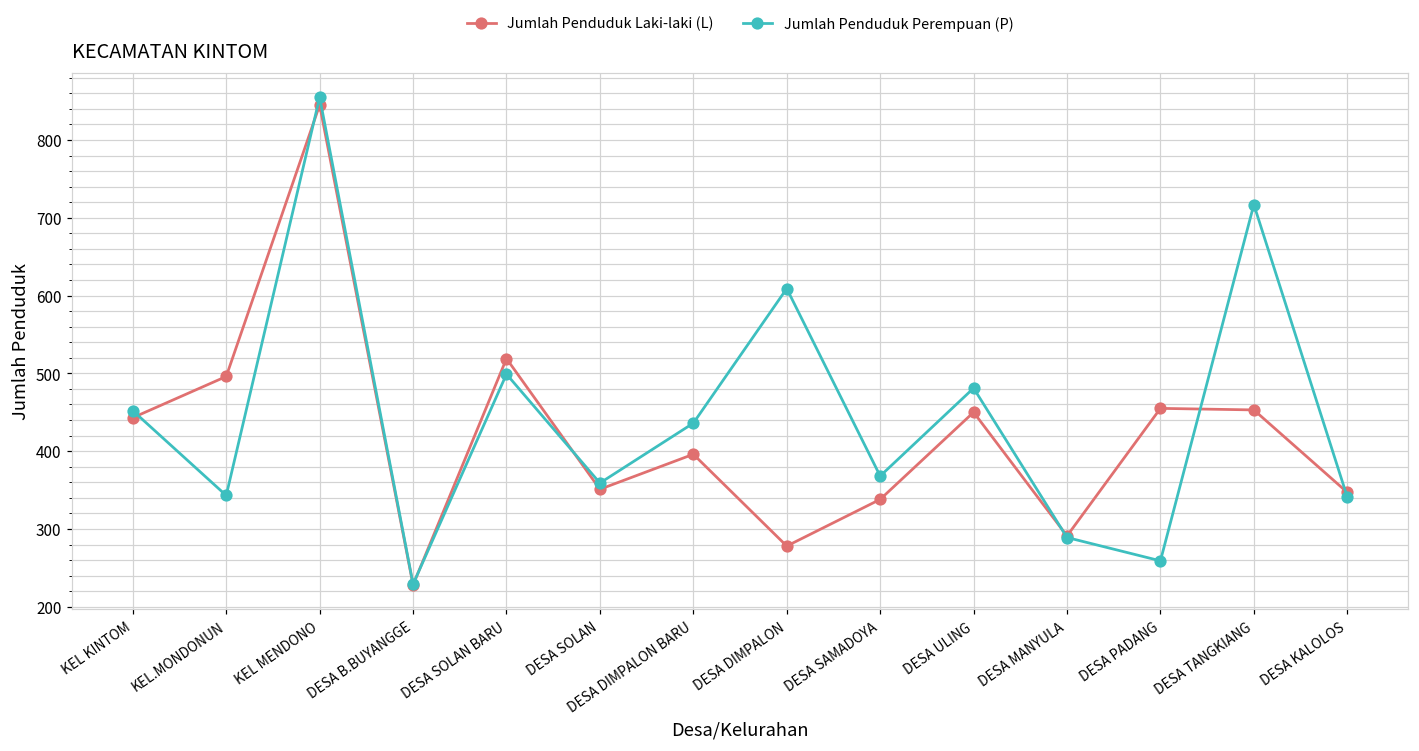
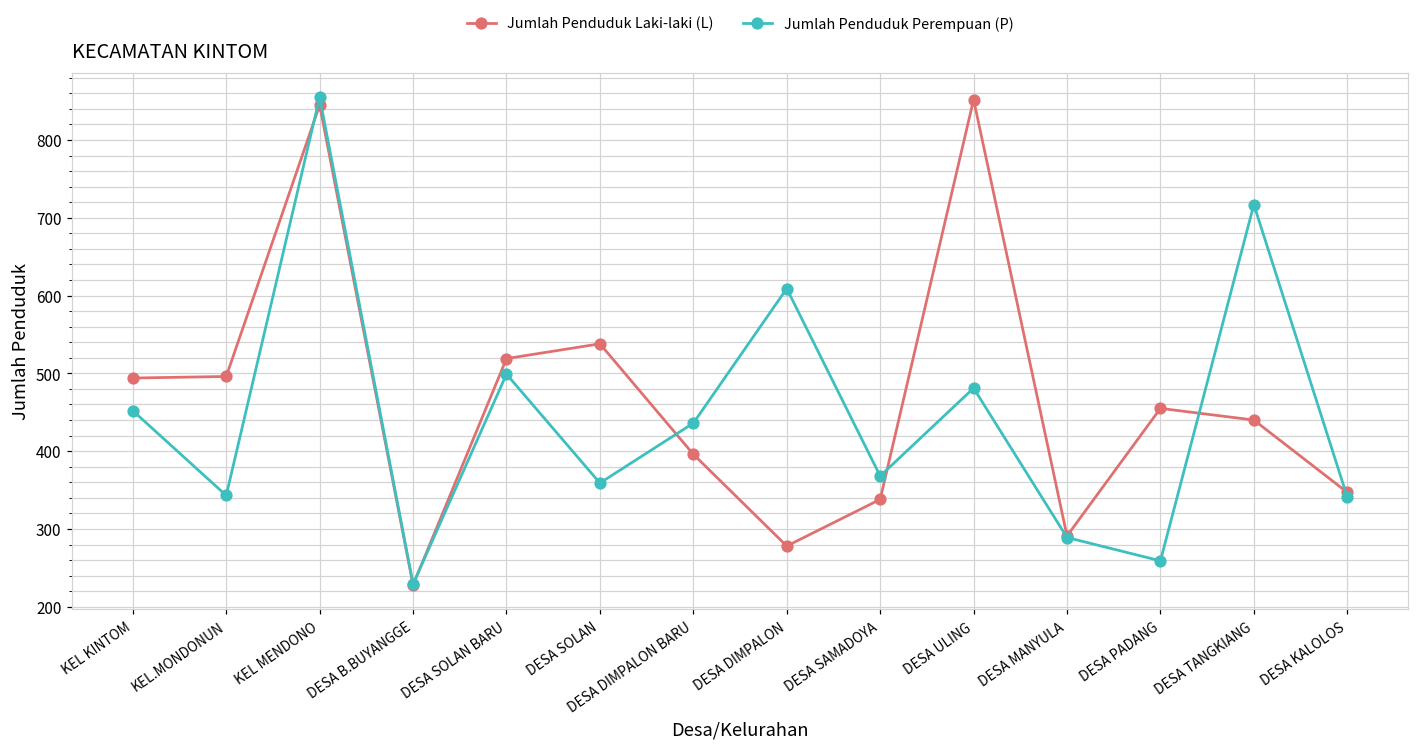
Jumlah Penduduk Laki-laki (L), KEL KINTOM: 440 -> 490
Jumlah Penduduk Laki-laki (L), DESA SOLAN: 350 -> 540
Jumlah Penduduk Laki-laki (L), DESA ULING: 450 -> 850
Jumlah Penduduk Laki-laki (L), DESA TANGKIANG: 450 -> 440
